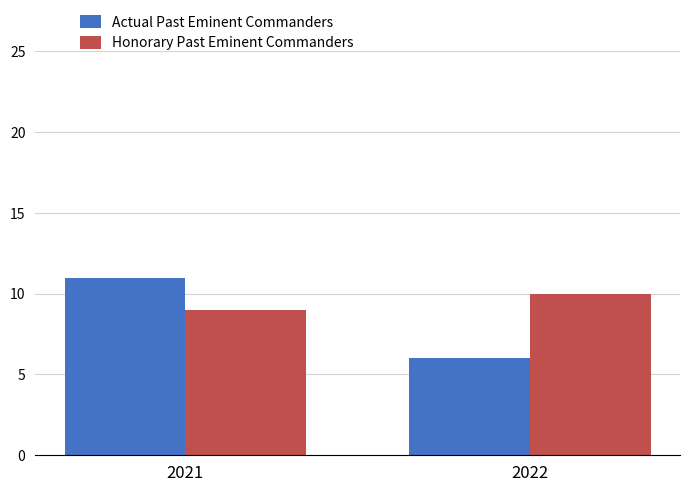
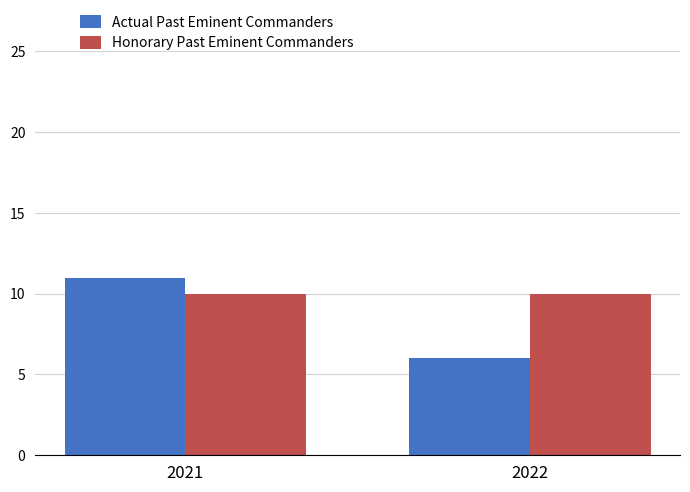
Honorary Past Eminent Commanders, 2021: 9 -> 10
